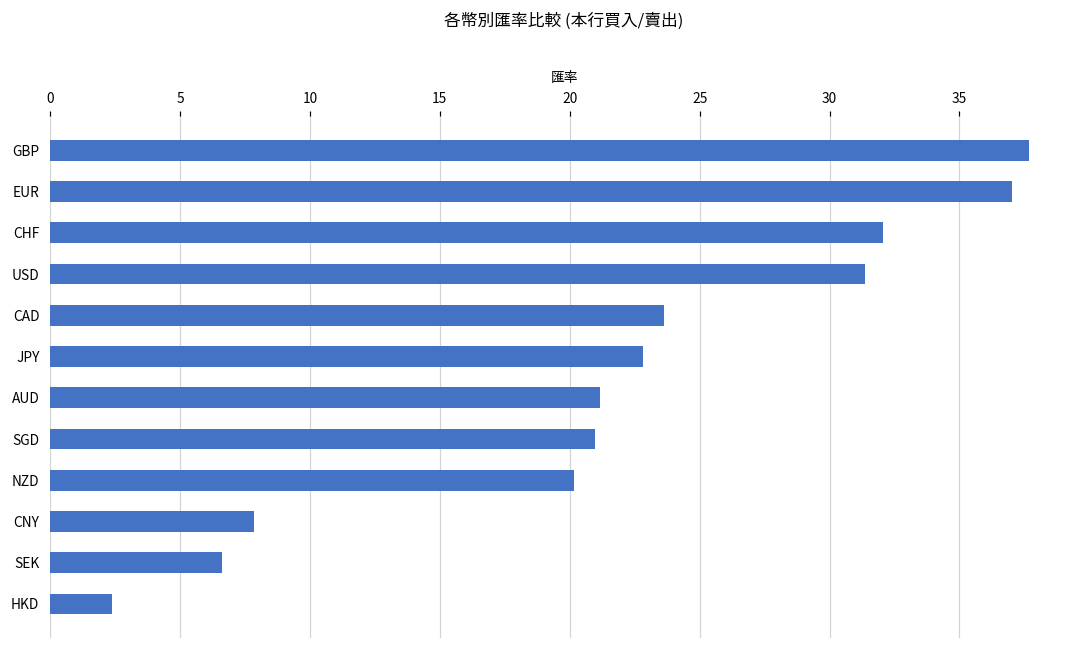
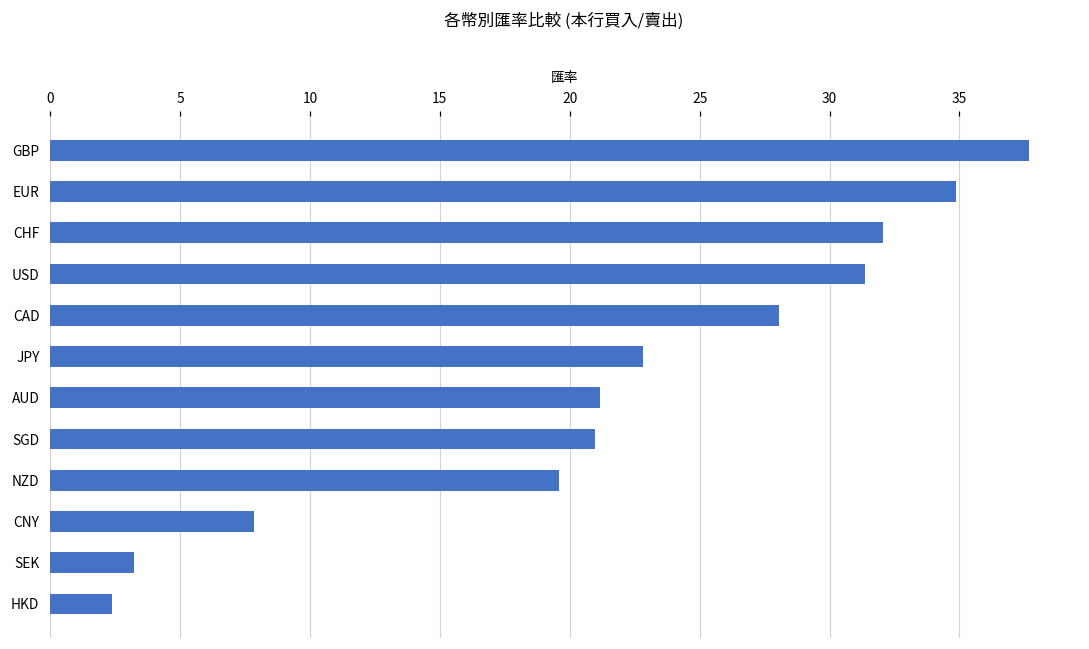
EUR: 37.0 -> 34.9
CAD: 23.6 -> 28.1
NZD: 20.2 -> 19.6
SEK: 6.6 -> 3.2
